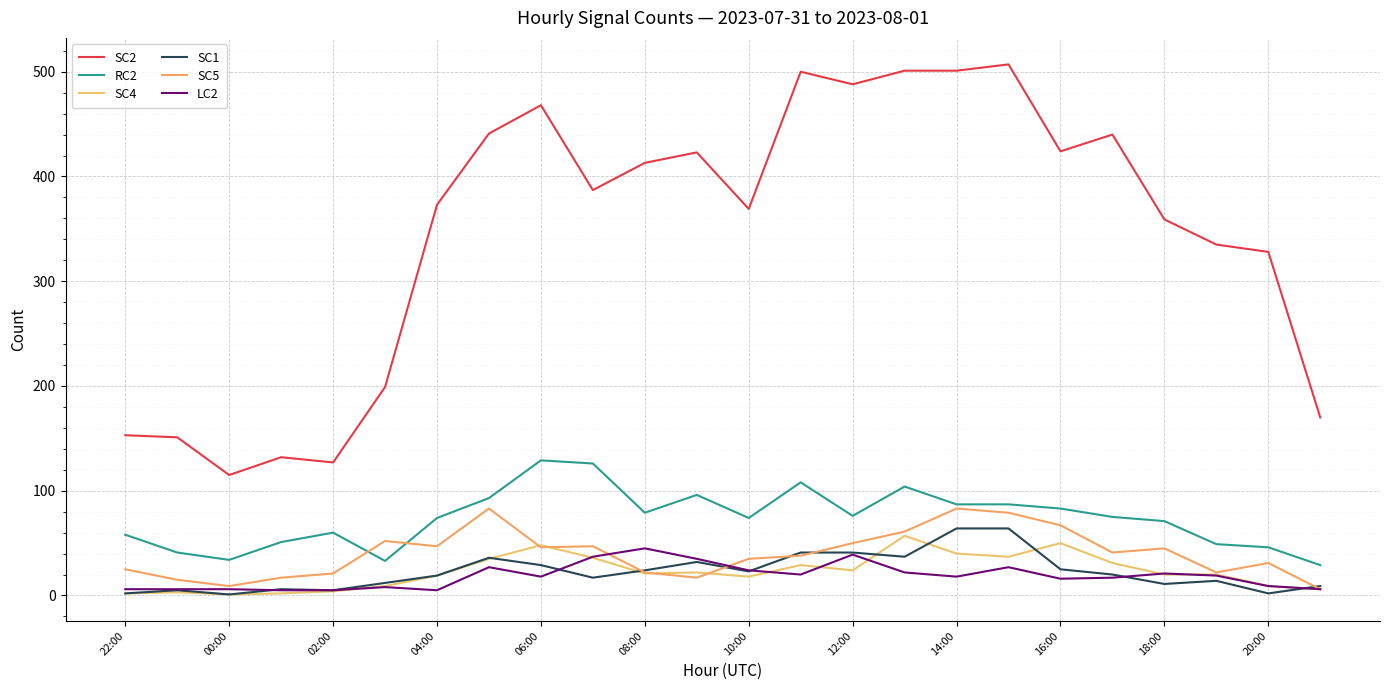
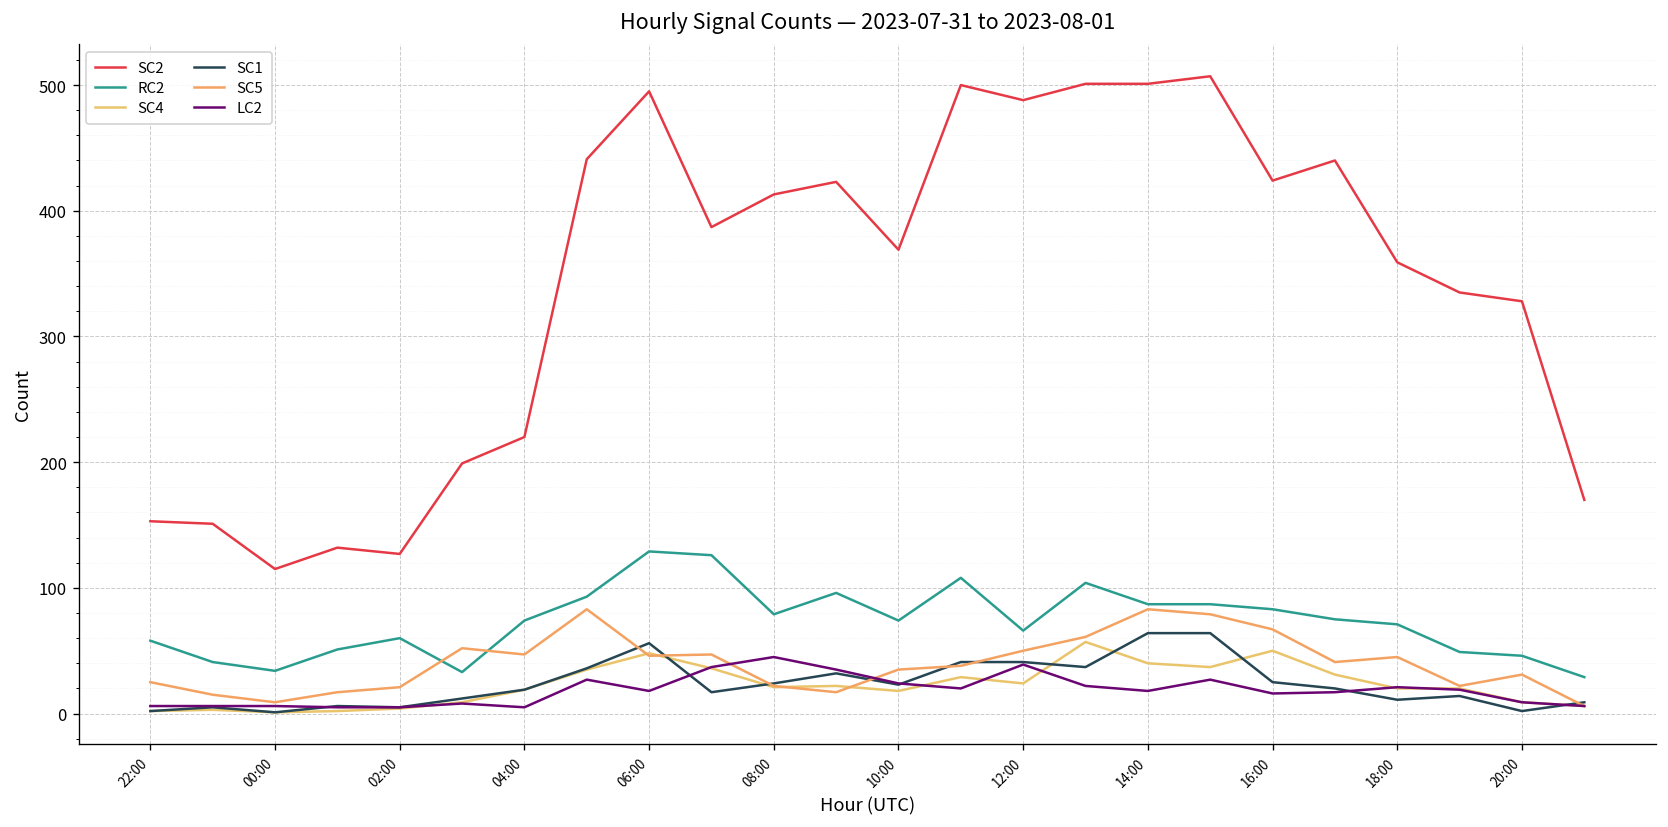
SC2, 04:00: 373 -> 220
SC2, 06:00: 468 -> 495
SC1, 06:00: 29 -> 56
RC2, 12:00: 76 -> 66
